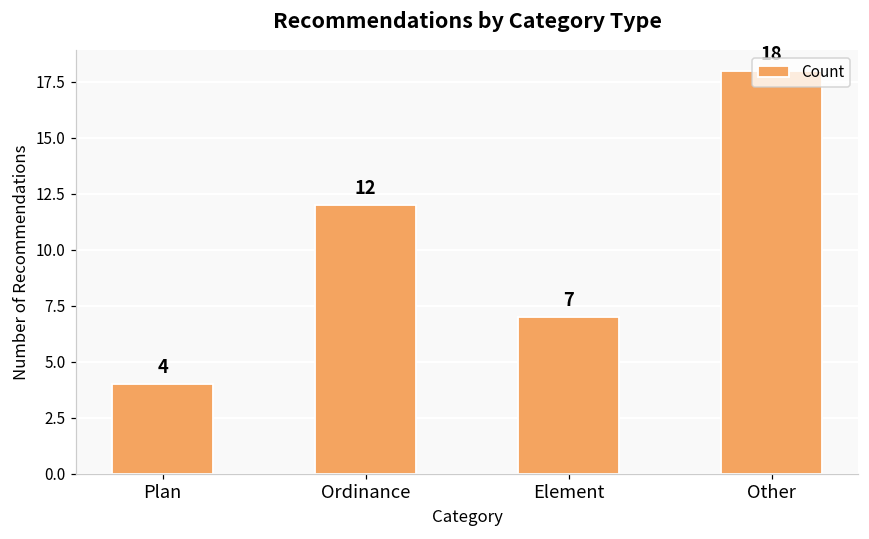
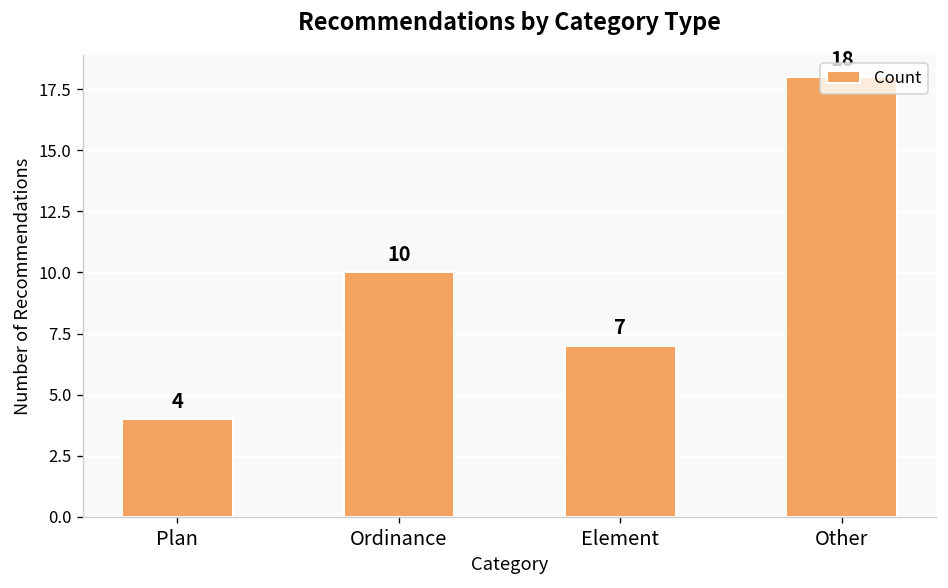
Ordinance: 12 -> 10
